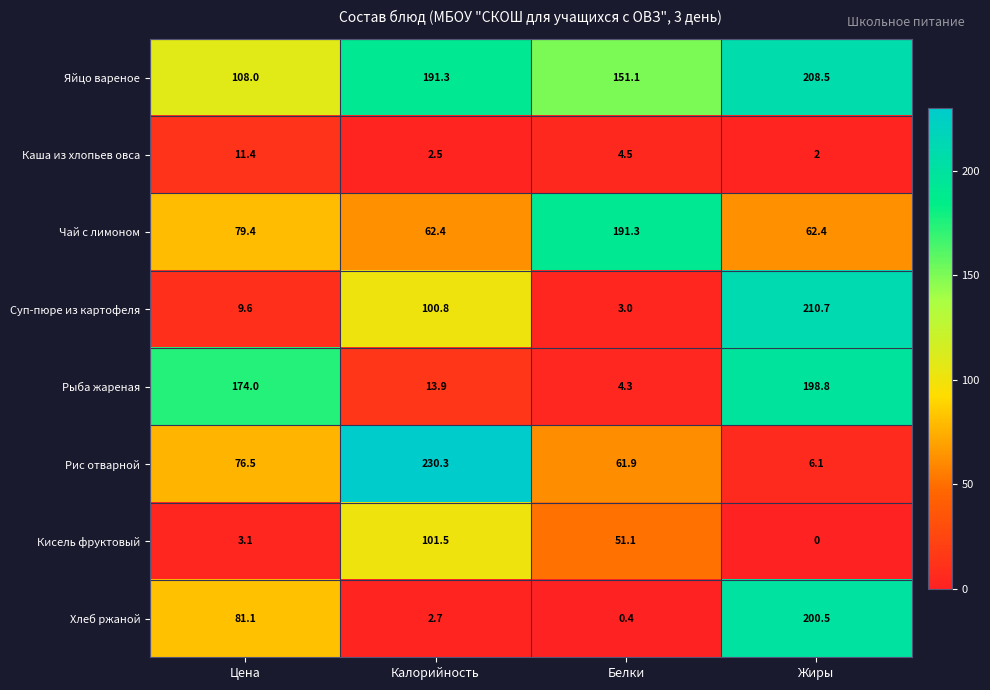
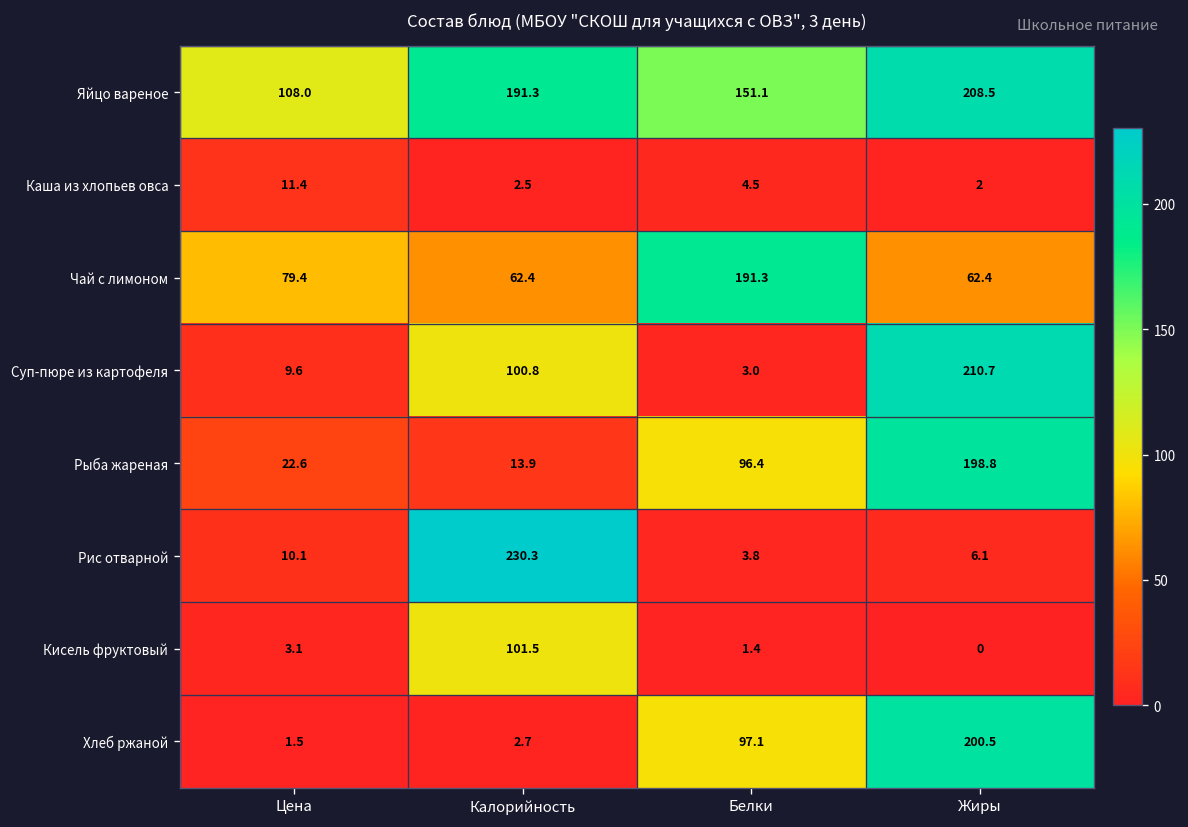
Рыба жареная, Цена: 174.0 -> 22.6
Рыба жареная, Белки: 4.3 -> 96.4
Рис отварной, Цена: 76.5 -> 10.1
Рис отварной, Белки: 61.9 -> 3.8
Кисель фруктовый, Белки: 51.1 -> 1.4
Хлеб ржаной, Цена: 81.1 -> 1.5
Хлеб ржаной, Белки: 0.4 -> 97.1
